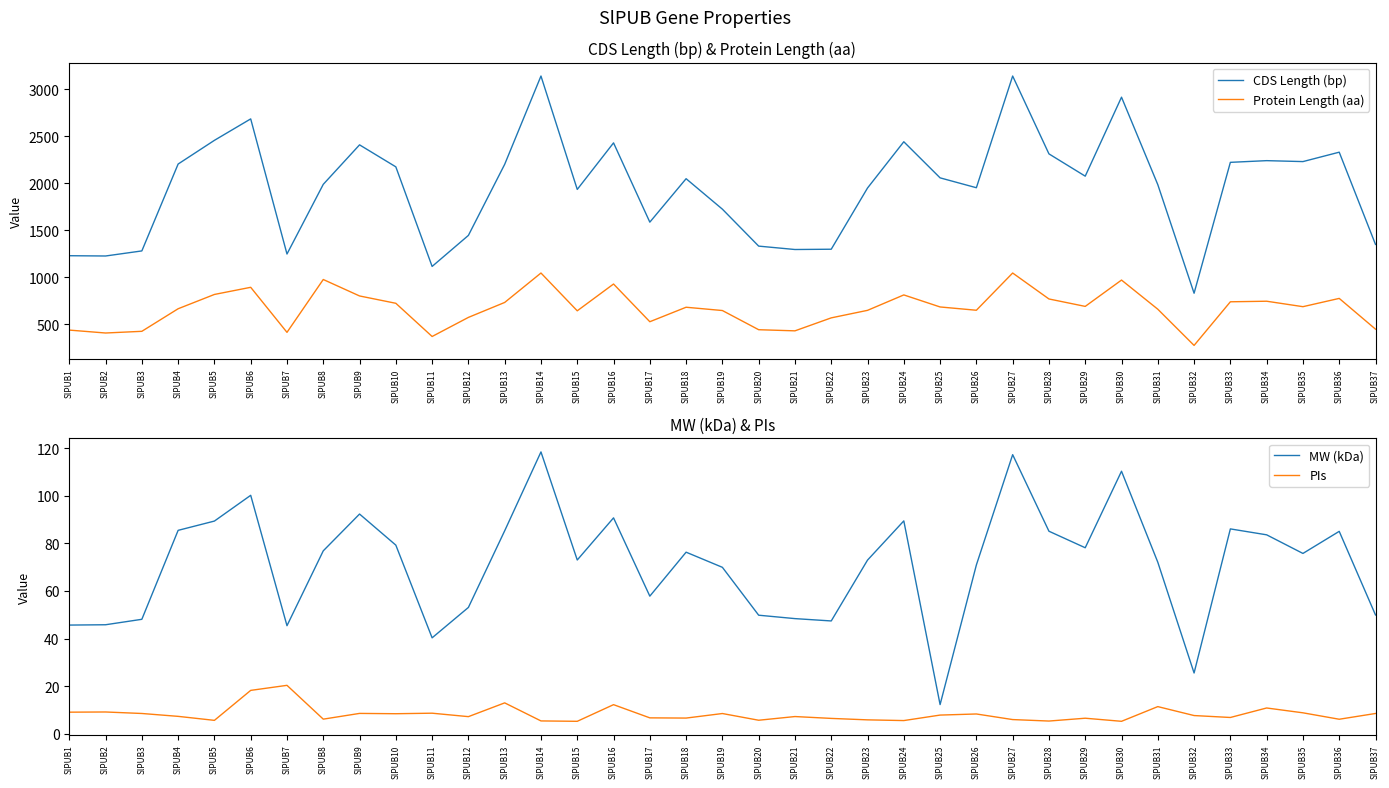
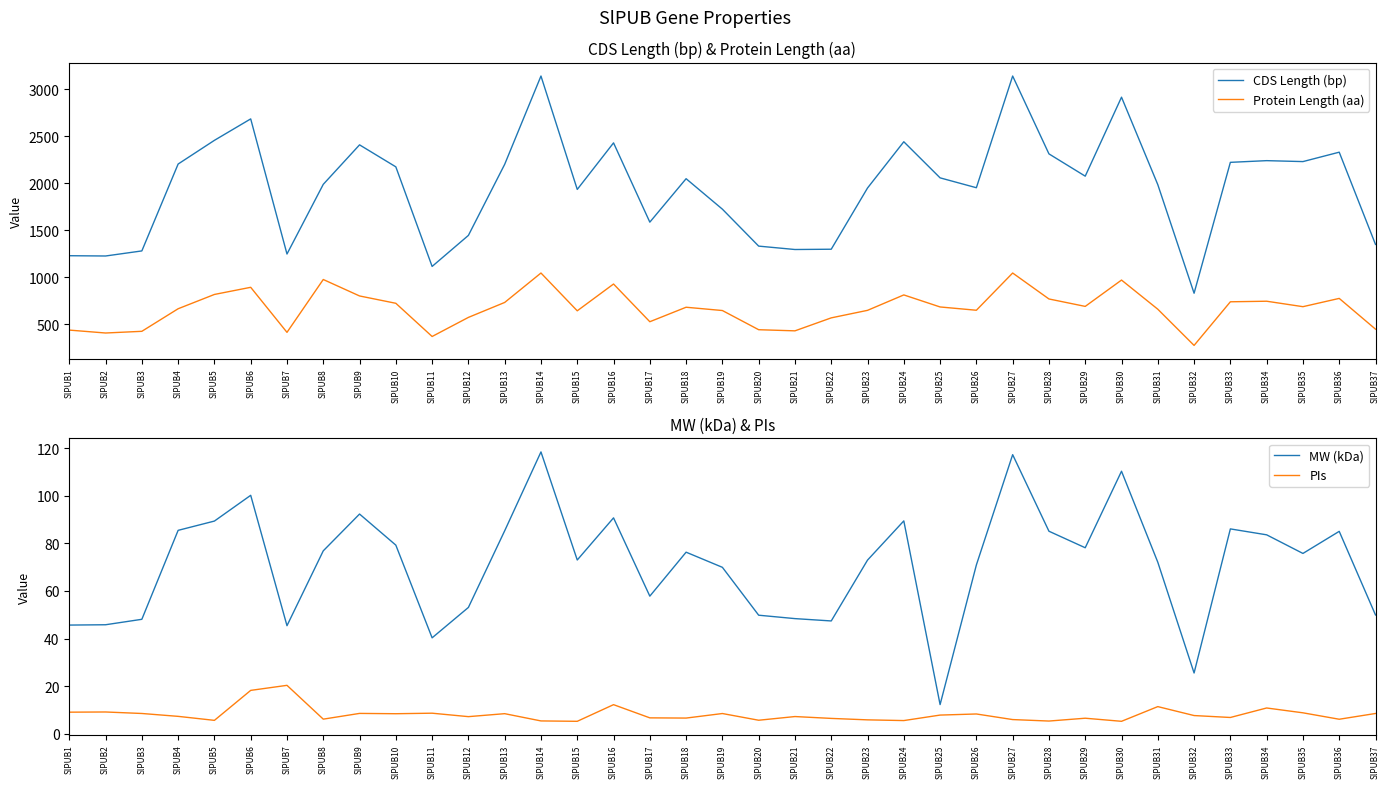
MW (kDa) & PIs, PIs, SlPUB13: 13 -> 8
